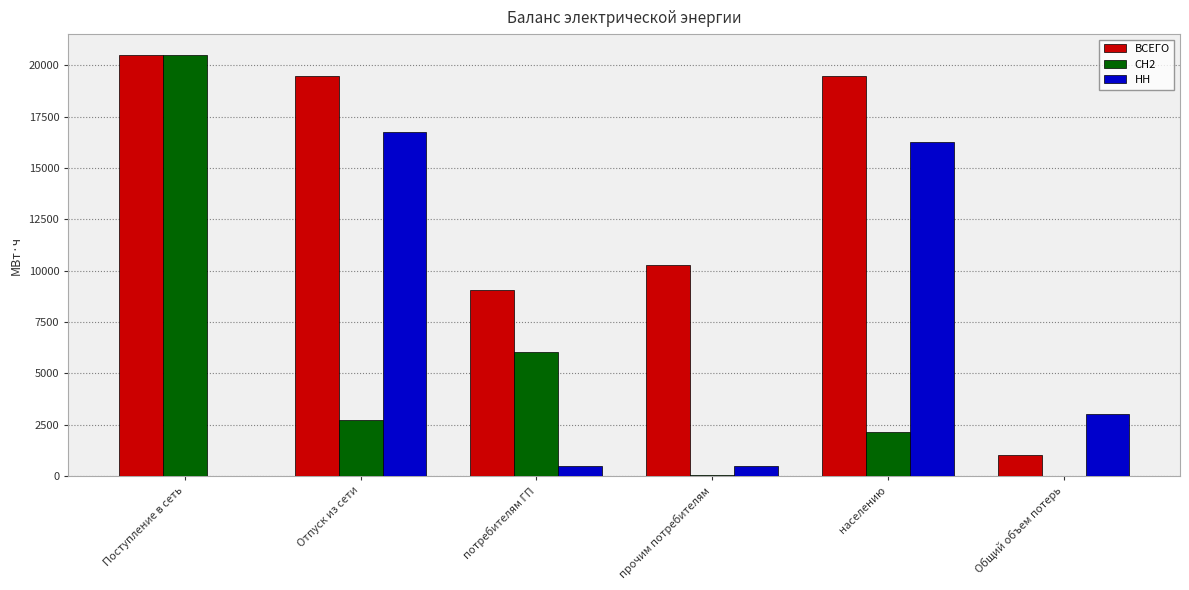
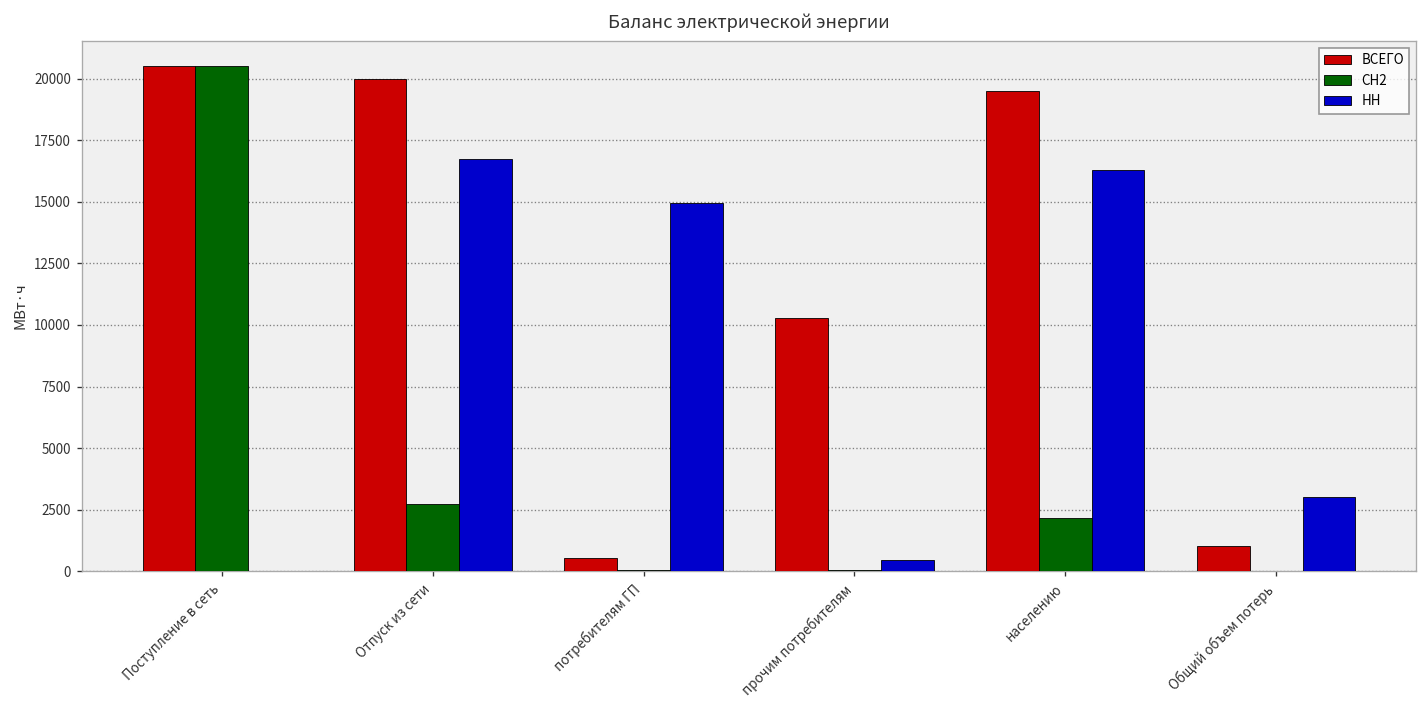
ВСЕГО, Отпуск из сети: 19500 -> 20000
ВСЕГО, потребителям ГП: 9100 -> 500
СН2, потребителям ГП: 6000 -> 100
НН, потребителям ГП: 500 -> 14900
